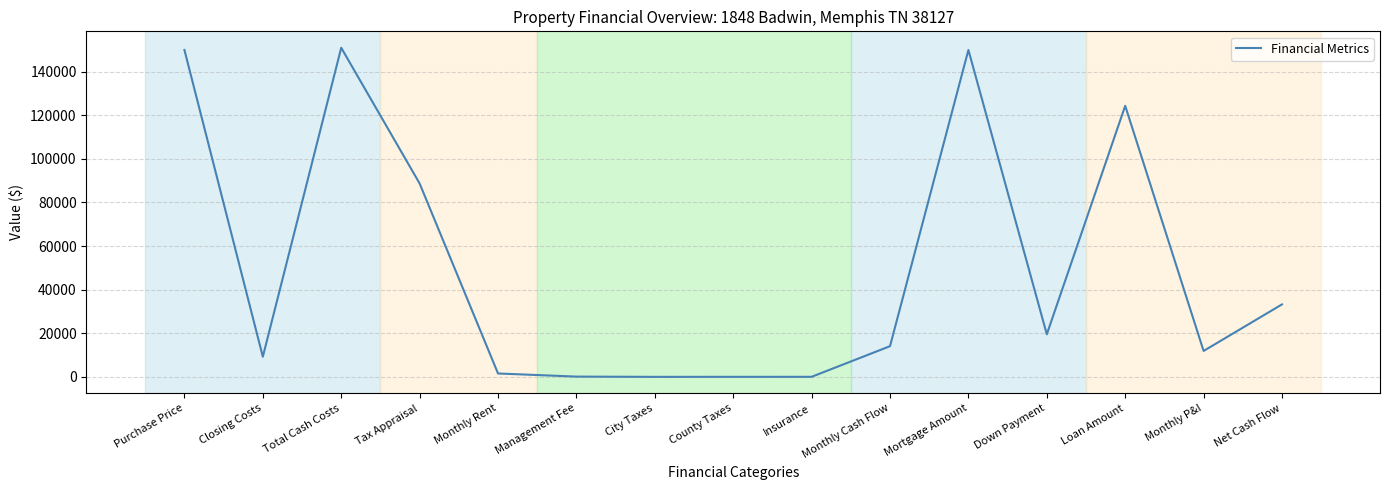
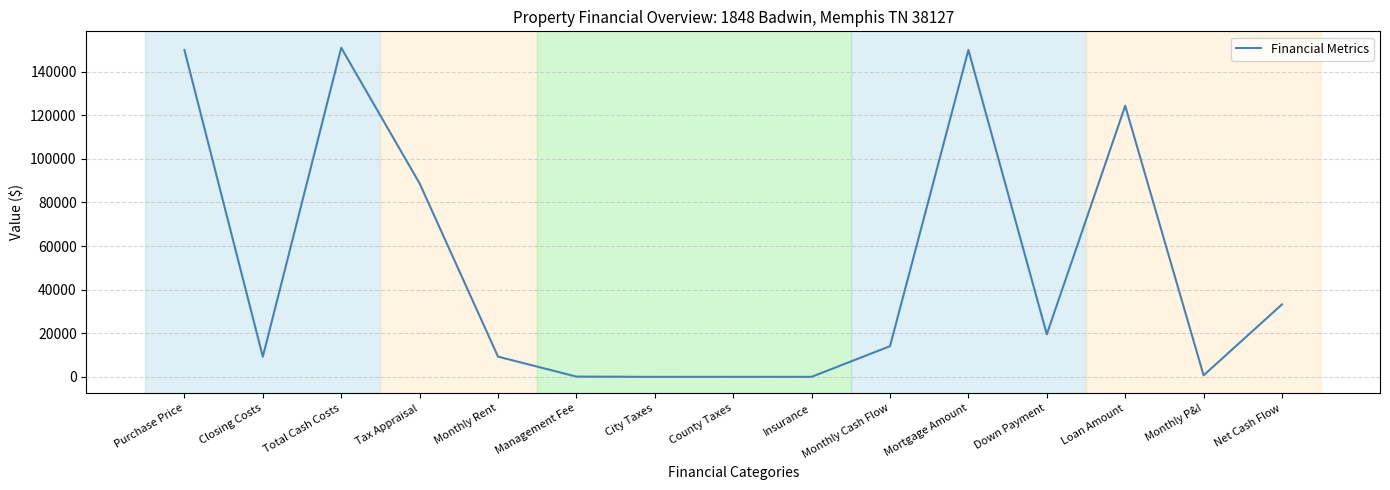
Monthly Rent: 2000 -> 9000
Monthly P&I: 12000 -> 1000
